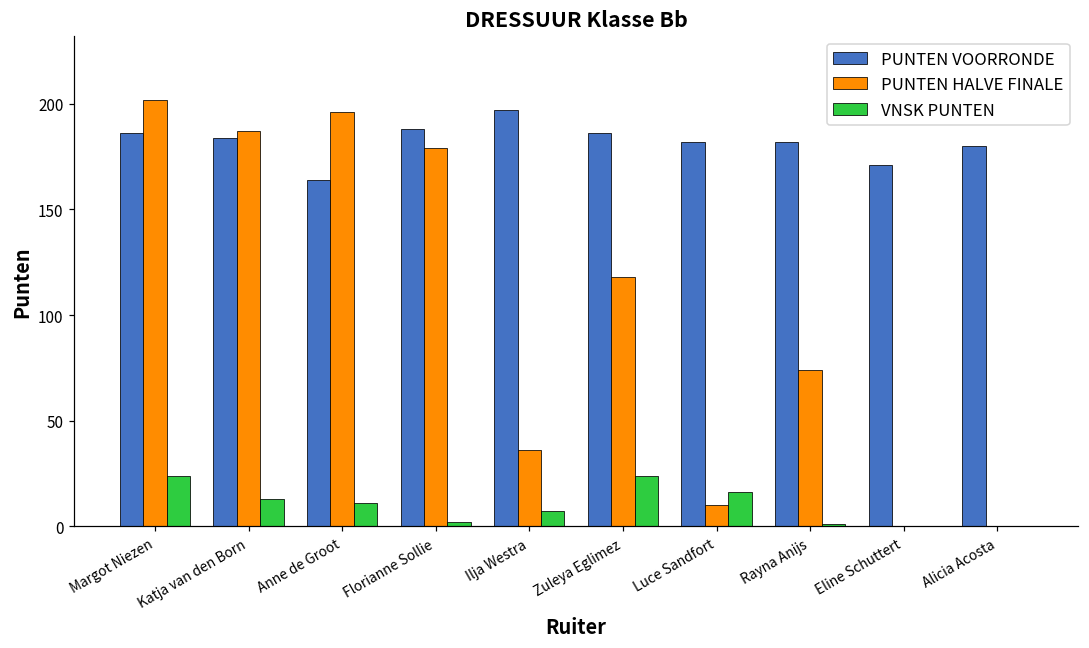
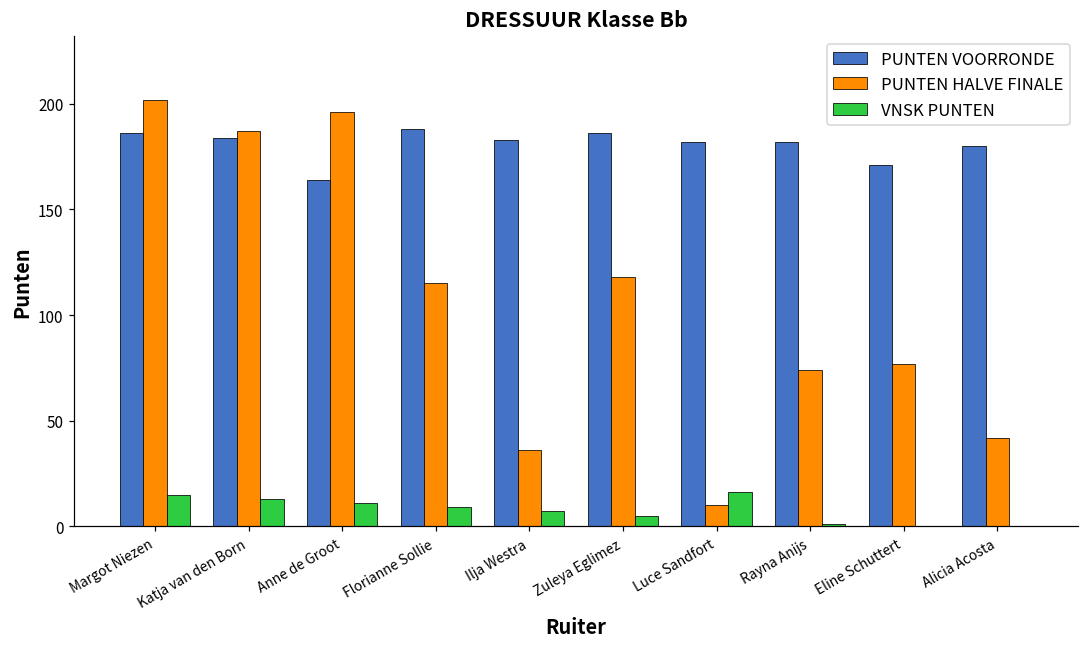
VNSK PUNTEN, Margot Niezen: 24 -> 15
PUNTEN HALVE FINALE, Florianne Sollie: 179 -> 115
VNSK PUNTEN, Florianne Sollie: 2 -> 9
PUNTEN VOORRONDE, Ilja Westra: 197 -> 183
VNSK PUNTEN, Zuleya Eglimez: 24 -> 5
PUNTEN HALVE FINALE, Eline Schuttert: 0 -> 77
PUNTEN HALVE FINALE, Alicia Acosta: 0 -> 42
